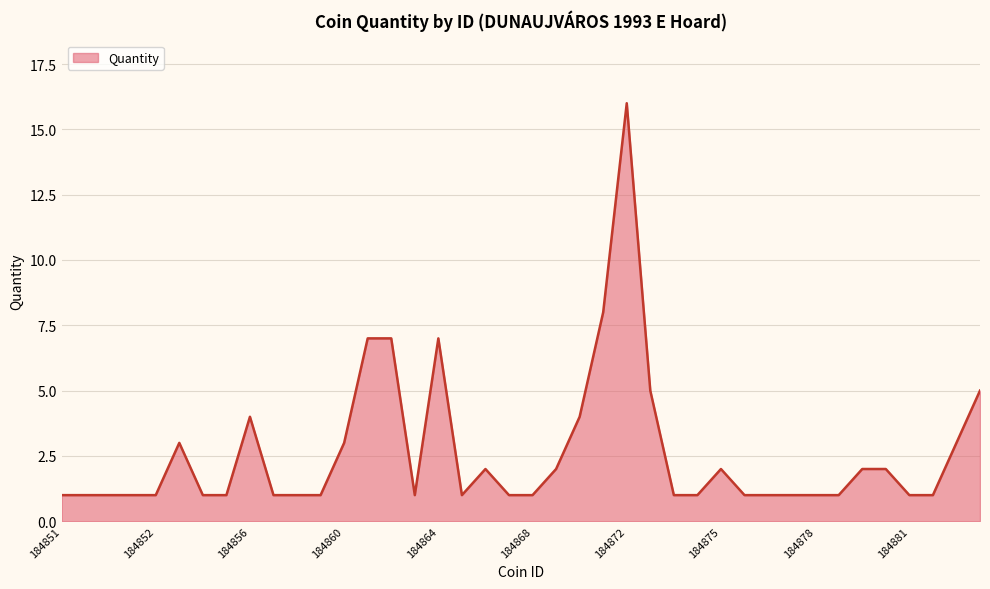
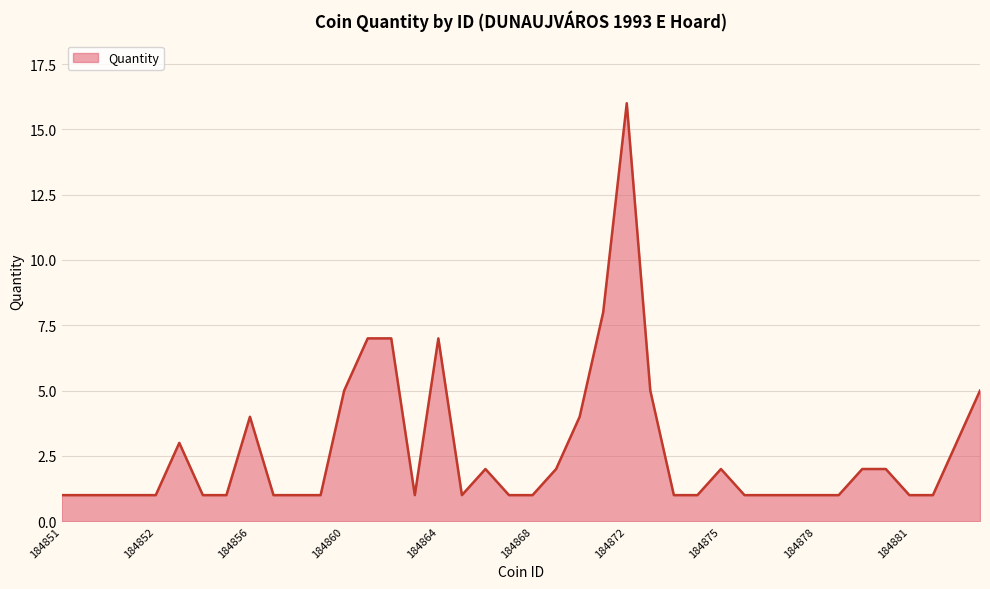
184860: 3 -> 5
